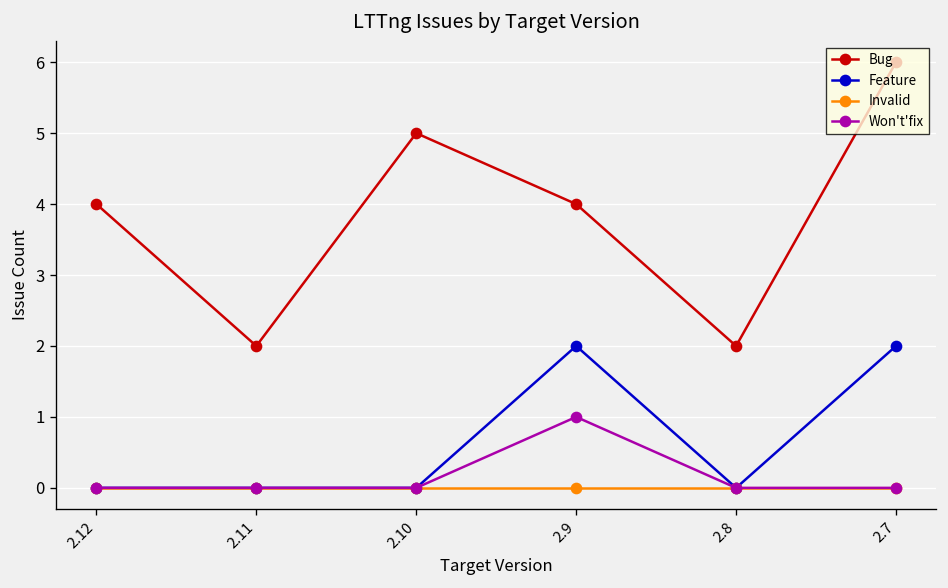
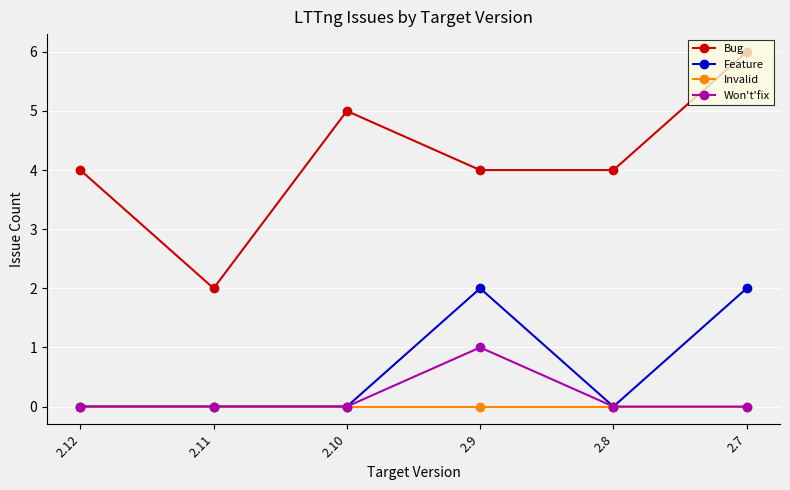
Bug, 2.8: 2 -> 4
